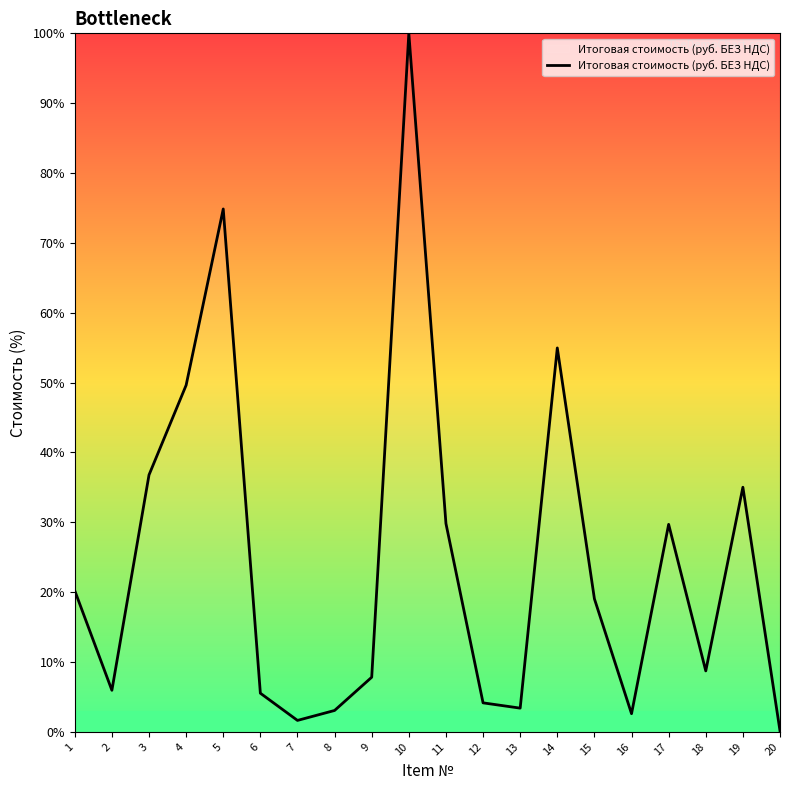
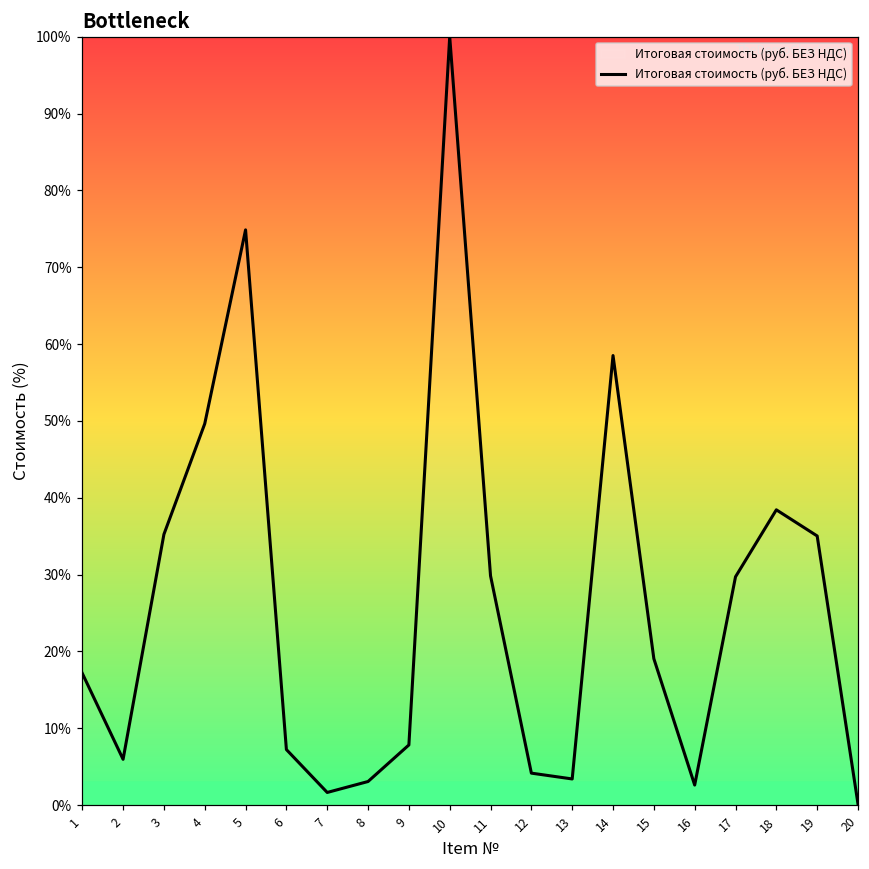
1: 20% -> 17%
3: 37% -> 35%
6: 6% -> 7%
14: 55% -> 59%
18: 9% -> 38%
